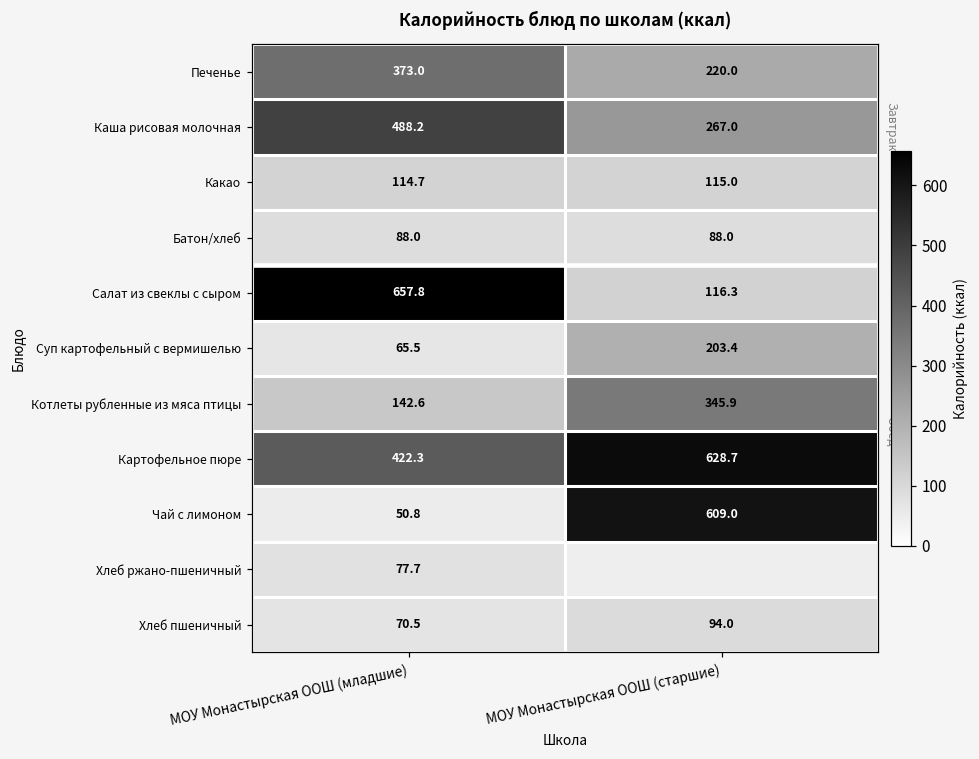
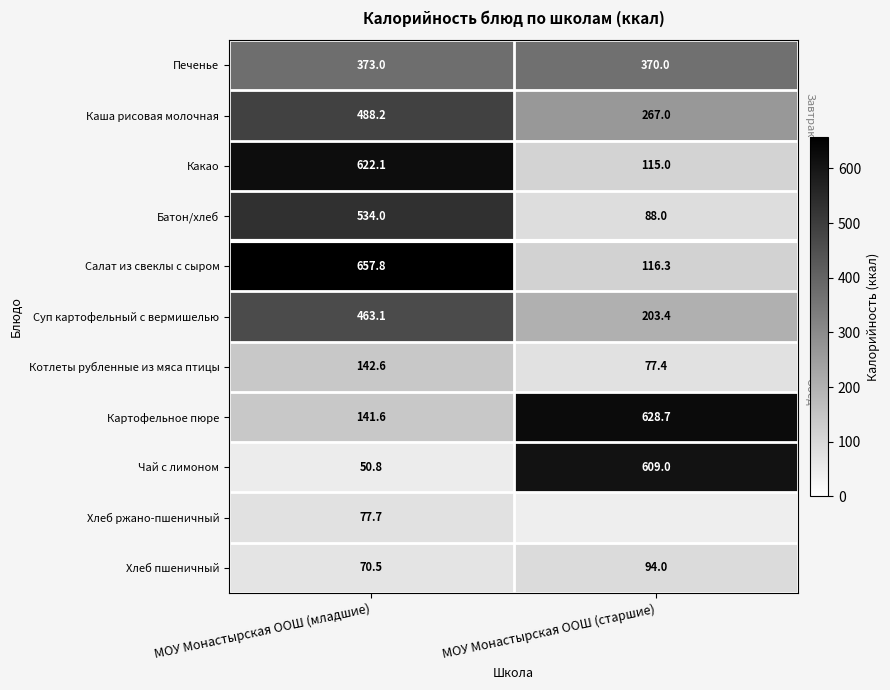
Печенье, МОУ Монастырская ООШ (старшие): 220.0 -> 370.0
Какао, МОУ Монастырская ООШ (младшие): 114.7 -> 622.1
Батон/хлеб, МОУ Монастырская ООШ (младшие): 88.0 -> 534.0
Суп картофельный с вермишелью, МОУ Монастырская ООШ (младшие): 65.5 -> 463.1
Котлеты рубленные из мяса птицы, МОУ Монастырская ООШ (старшие): 345.9 -> 77.4
Картофельное пюре, МОУ Монастырская ООШ (младшие): 422.3 -> 141.6
